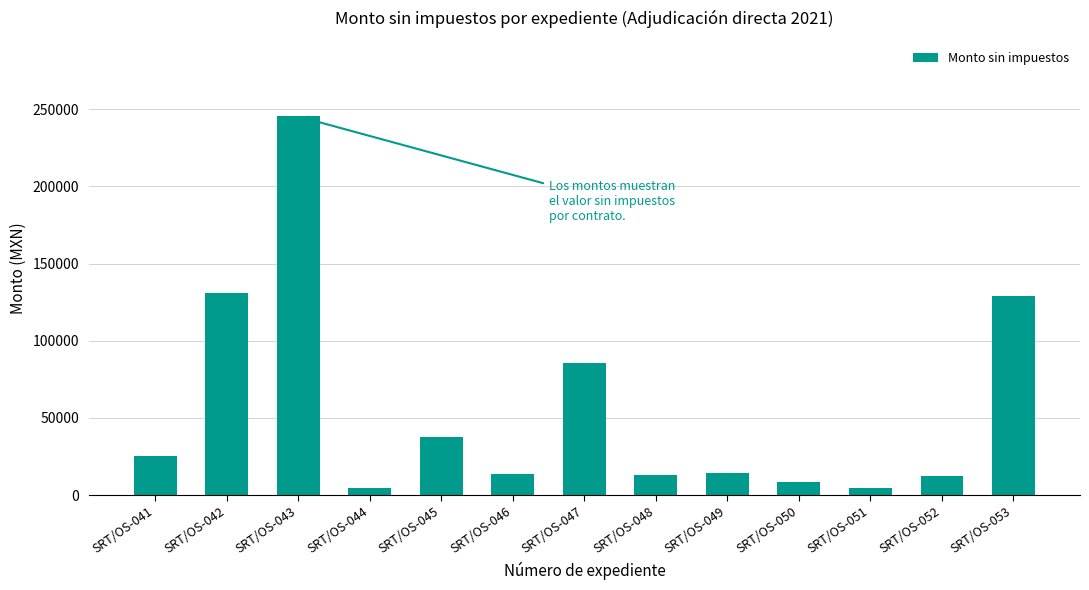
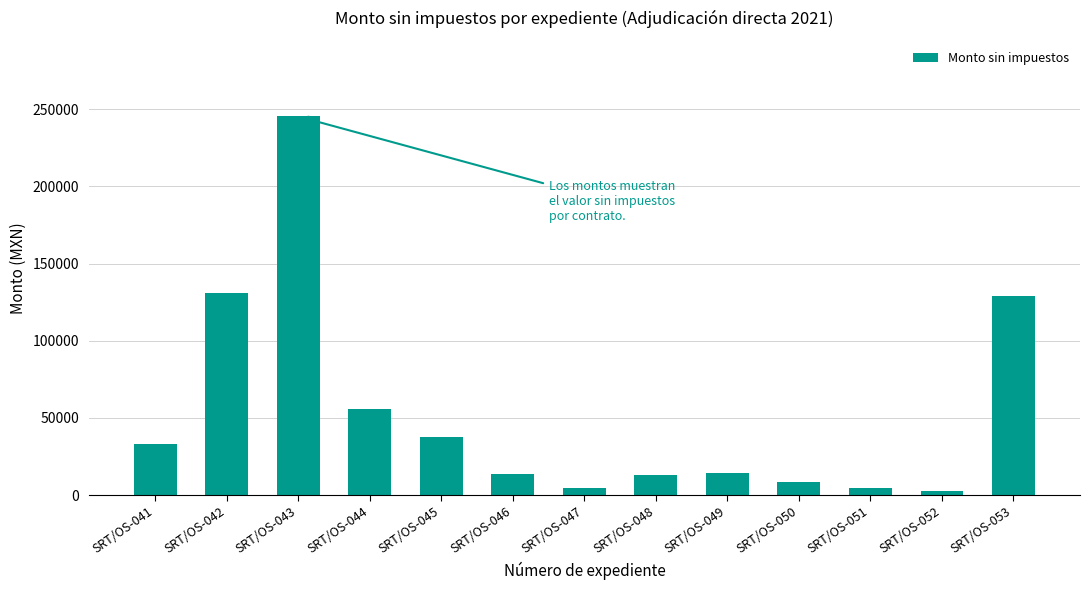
SRT/OS-041: 25000 -> 33000
SRT/OS-044: 5000 -> 56000
SRT/OS-047: 86000 -> 5000
SRT/OS-052: 12000 -> 3000
